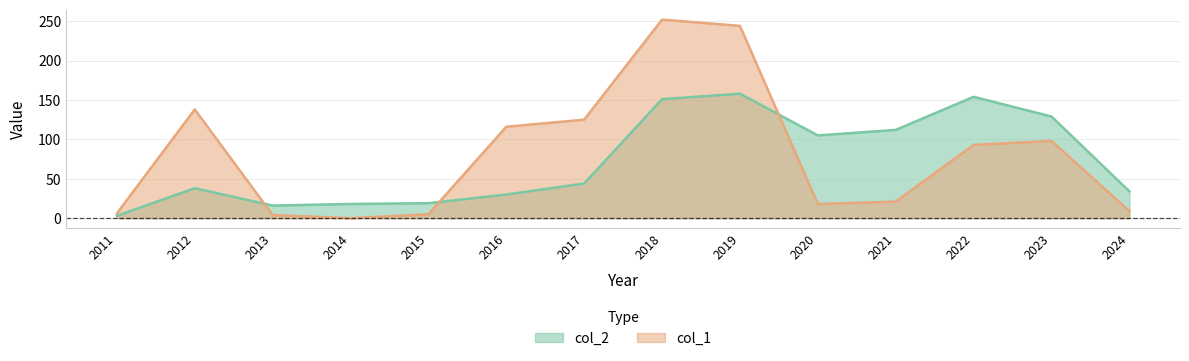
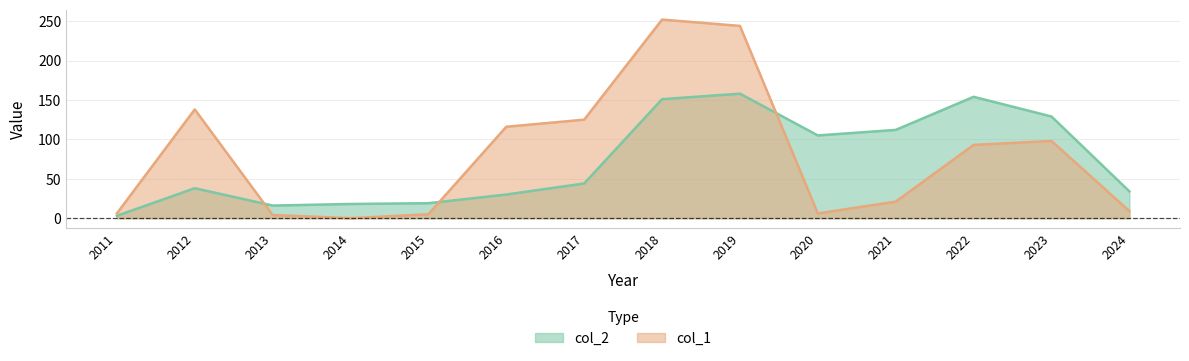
col_1, 2020: 20 -> 10
